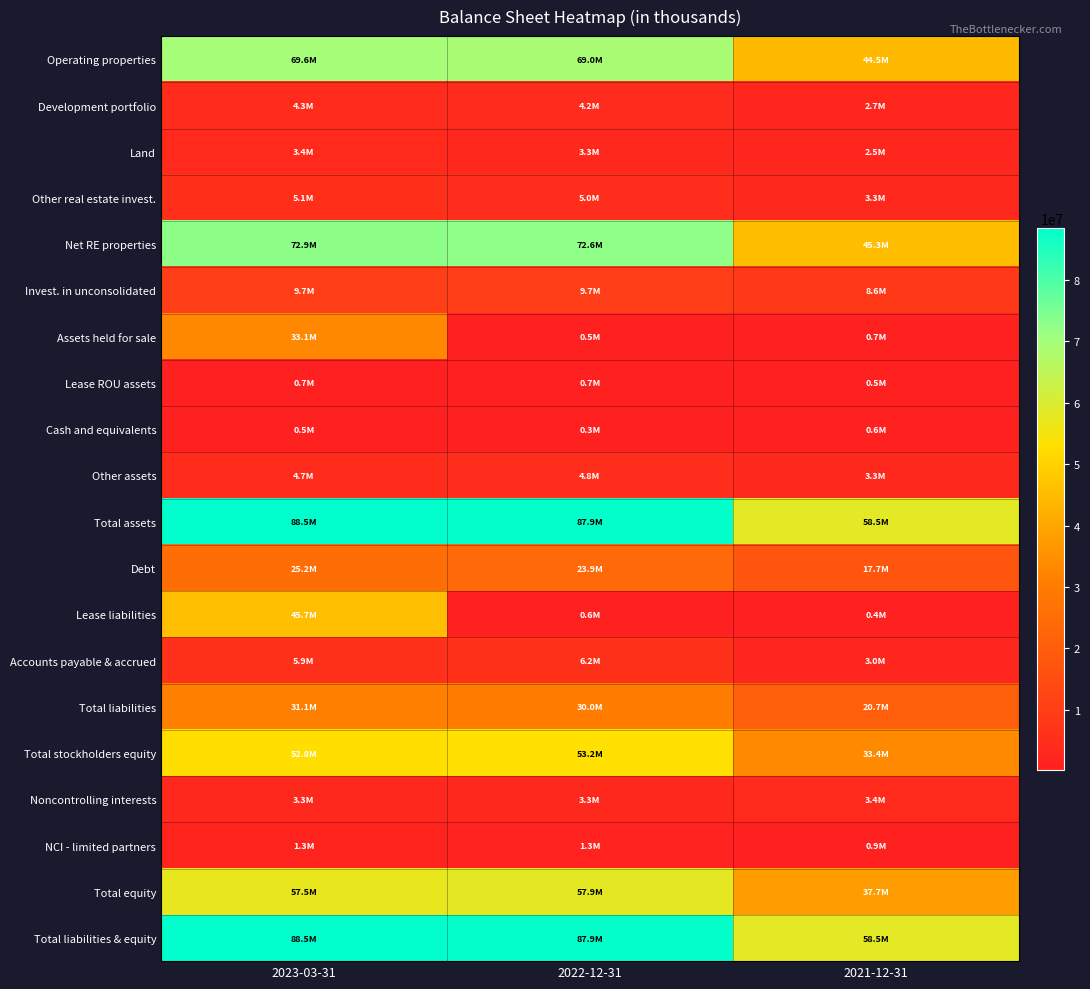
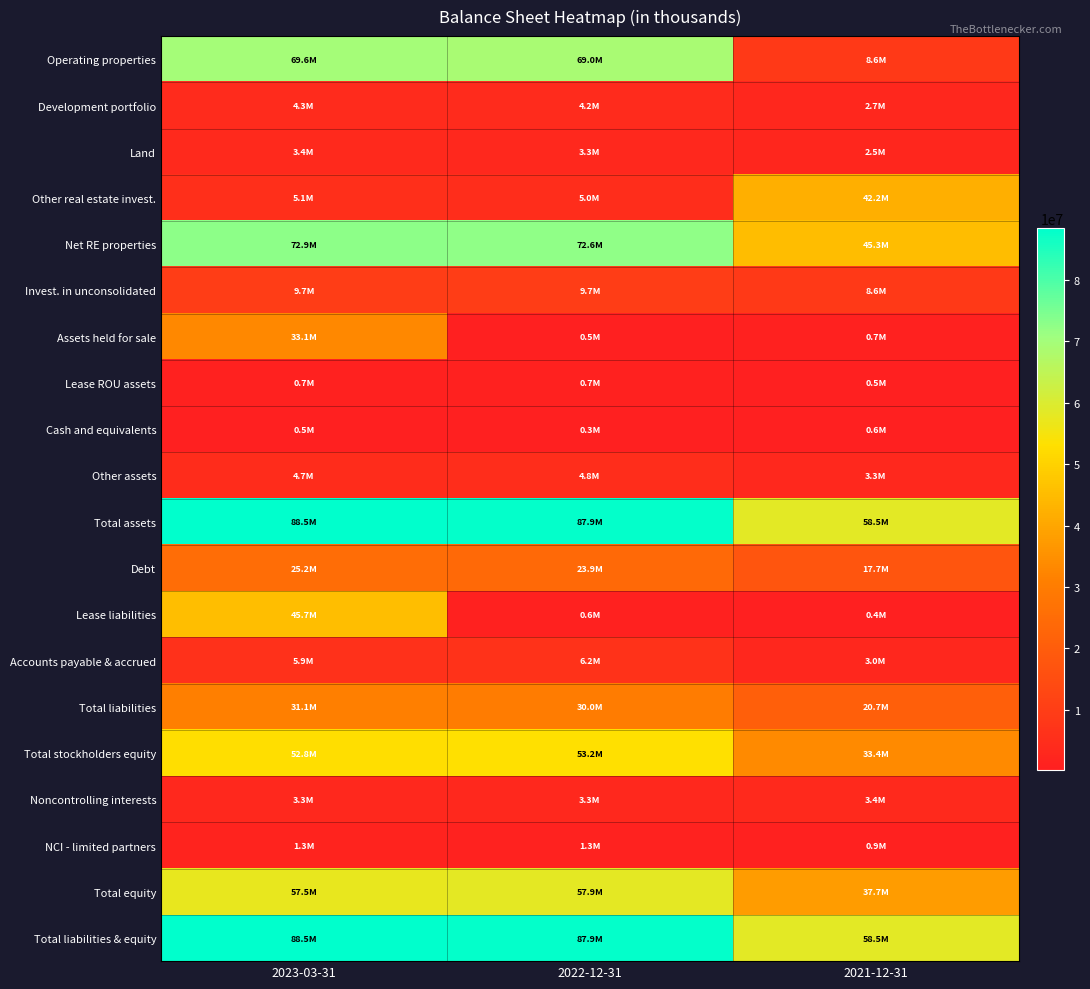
Operating properties, 2021-12-31: 44.5M -> 8.6M
Other real estate invest., 2021-12-31: 3.3M -> 42.2M
